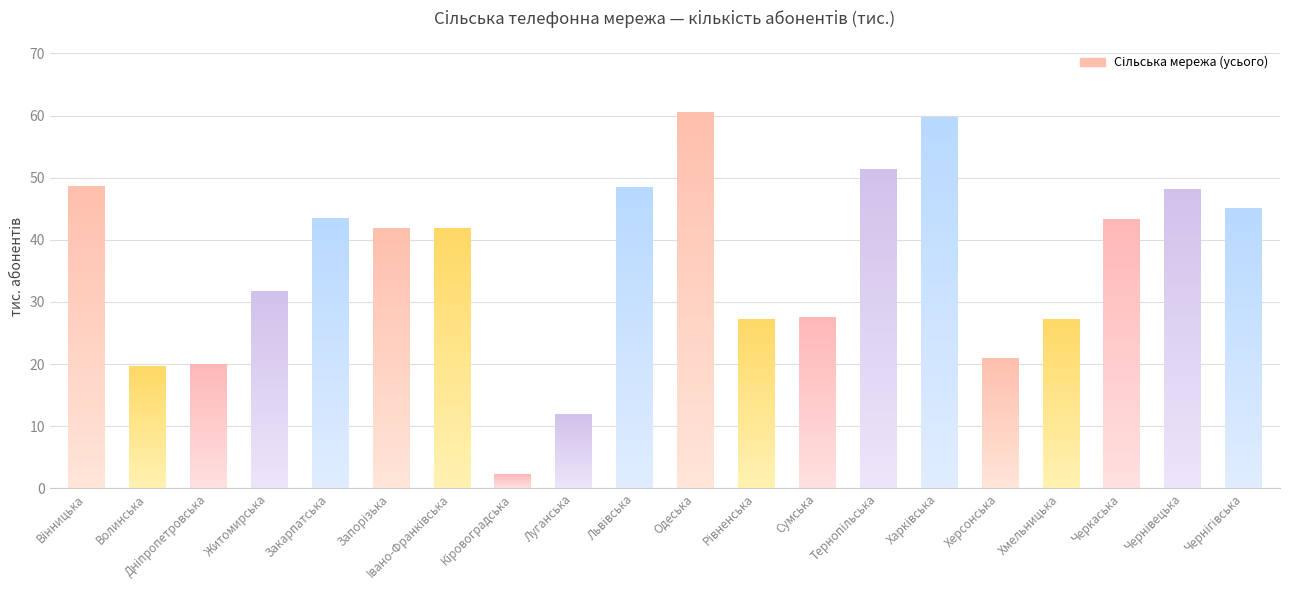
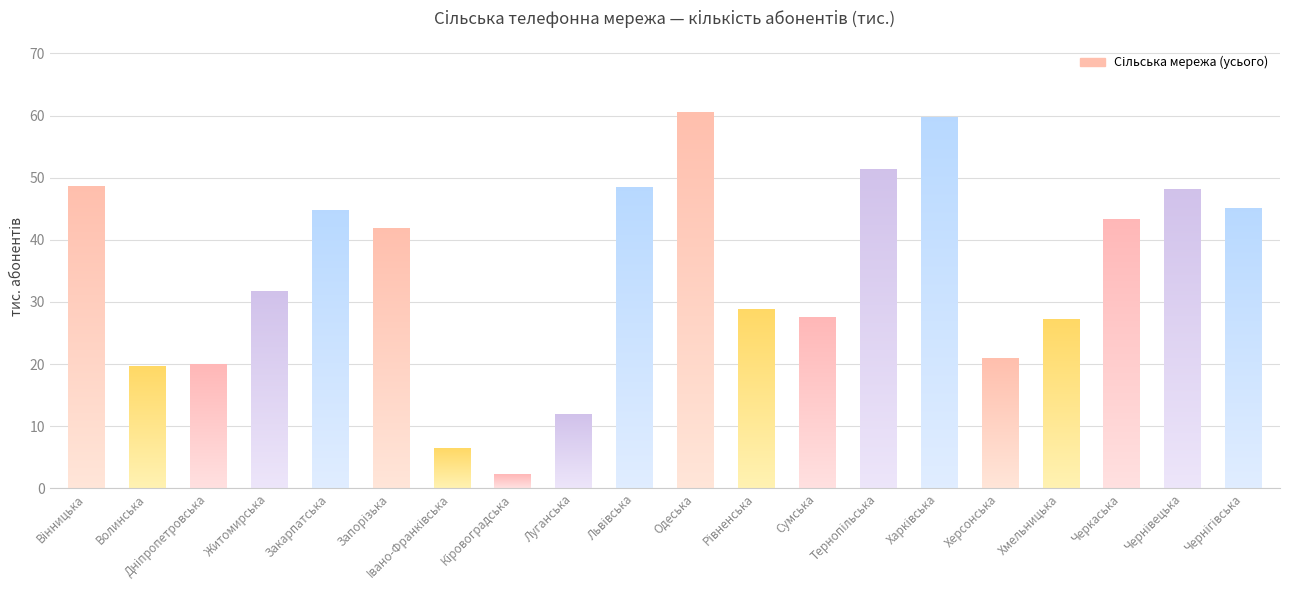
Закарпатська: 43 -> 45
Івано-Франківська: 42 -> 6
Рівненська: 27 -> 29
